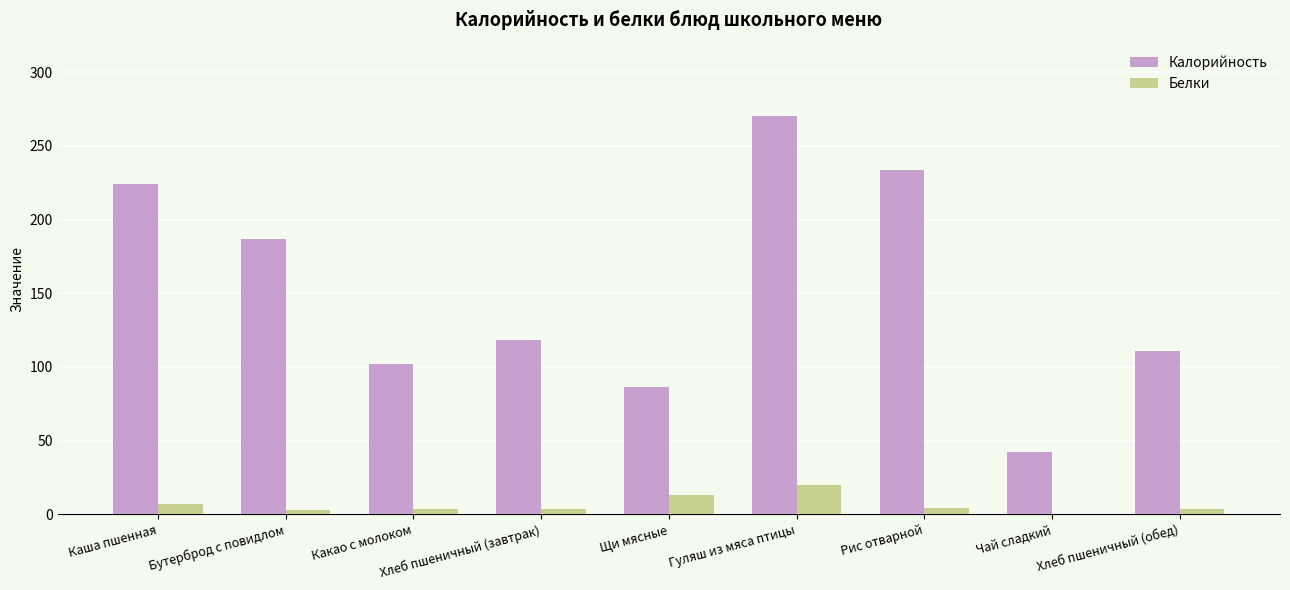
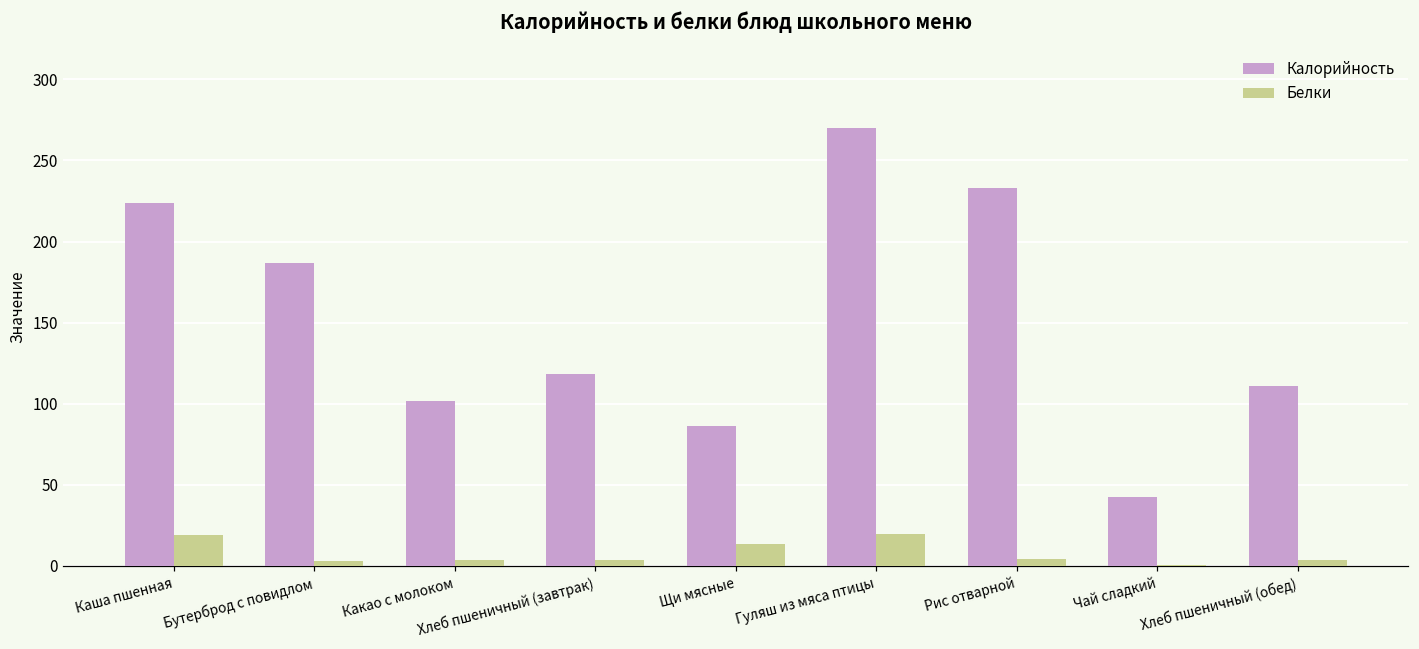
Белки, Каша пшенная: 7 -> 19
